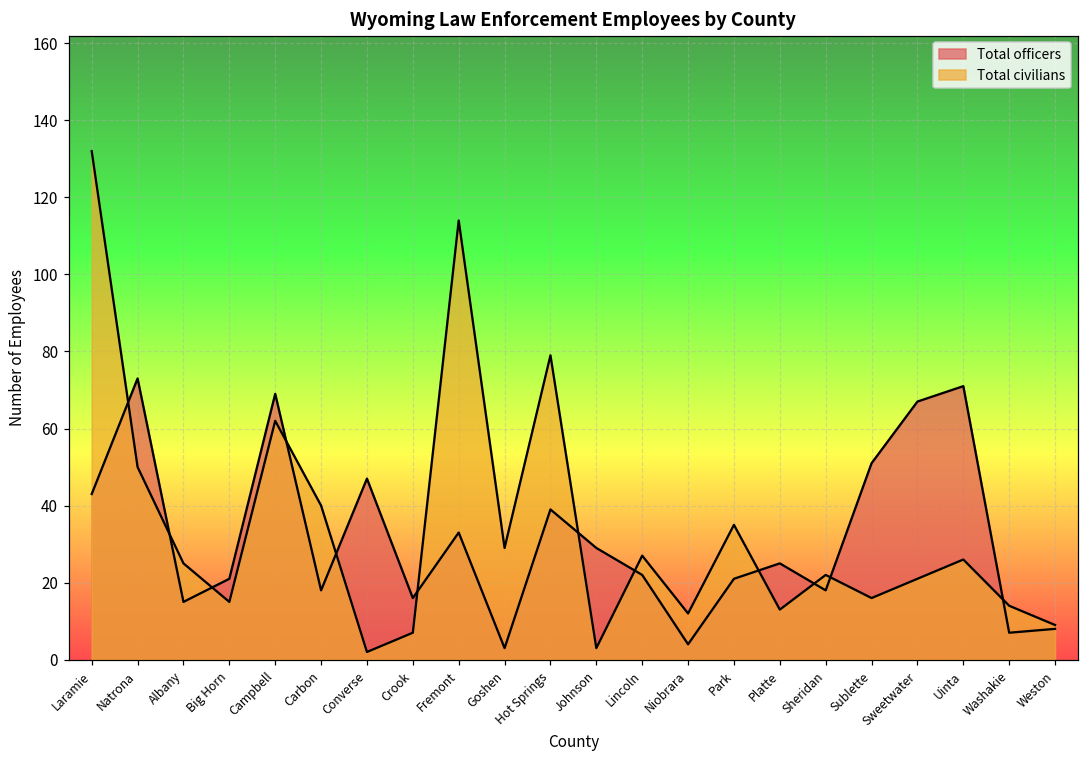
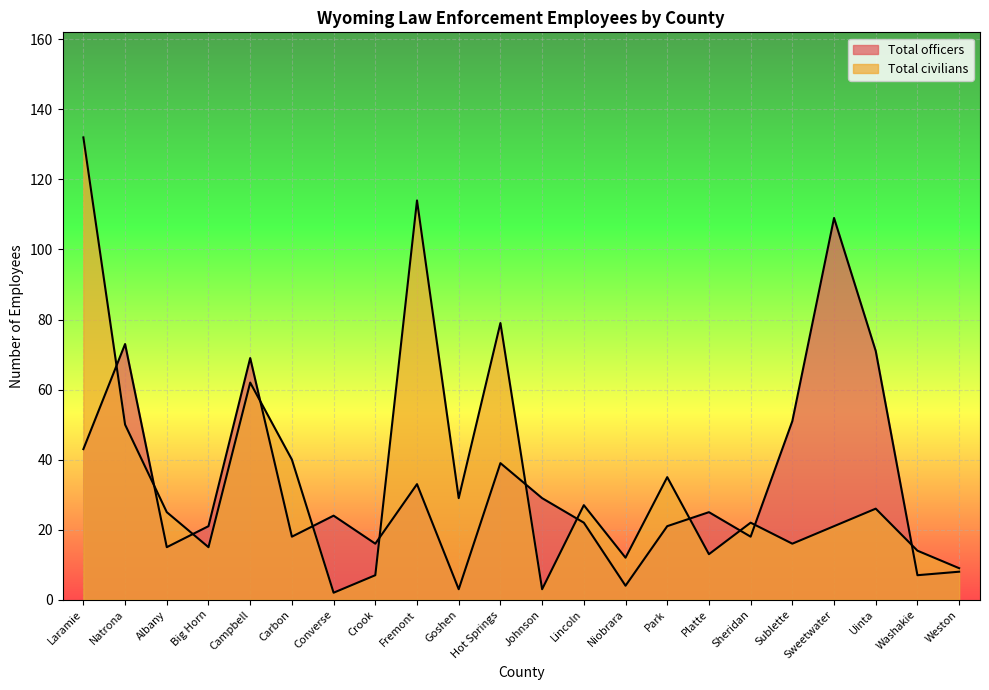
Total officers, Converse: 47 -> 24
Total officers, Sweetwater: 67 -> 109
